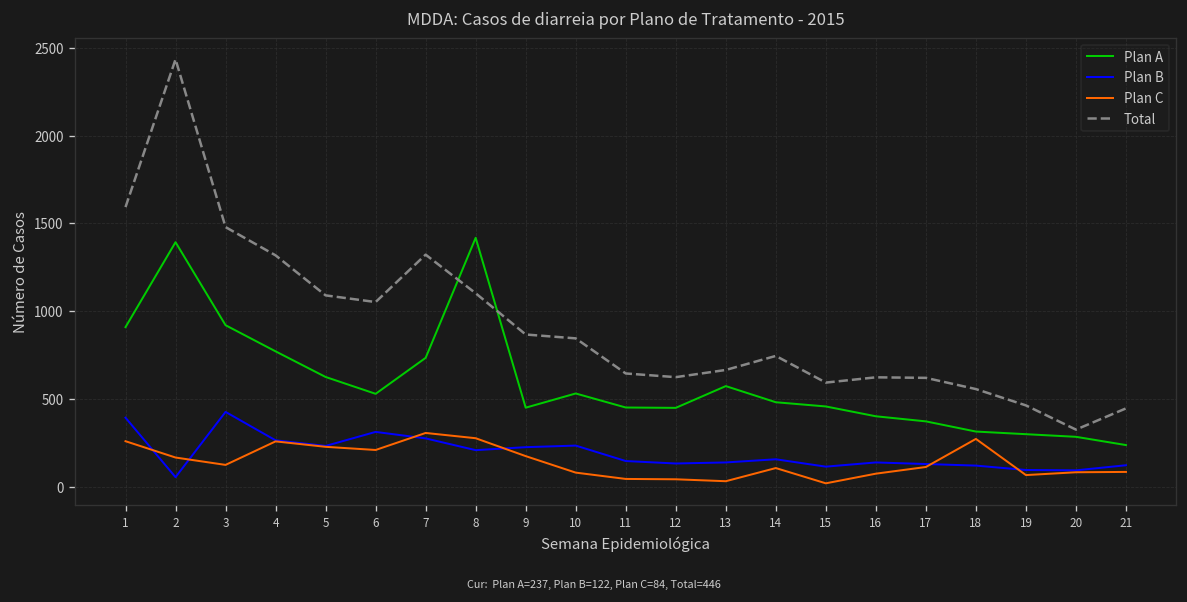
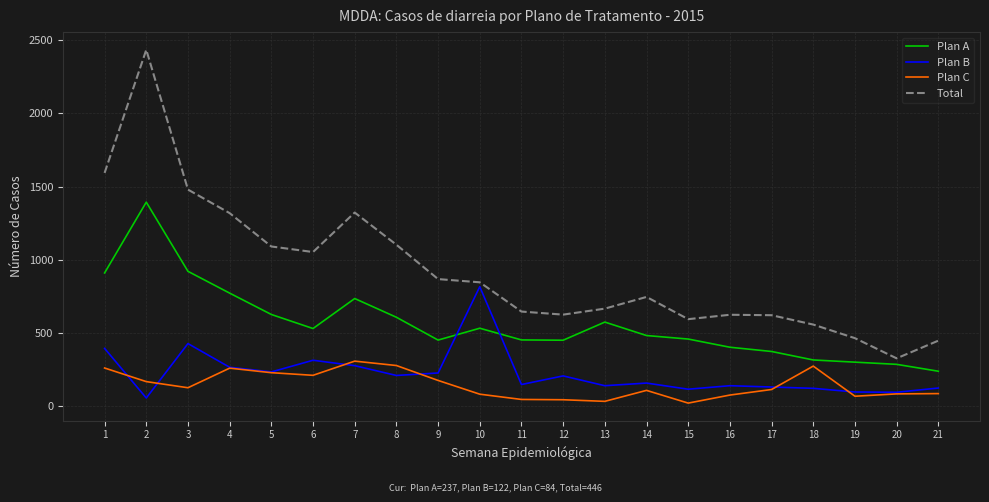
Plan A, 8: 1420 -> 610
Plan B, 10: 230 -> 820
Plan B, 12: 130 -> 210
